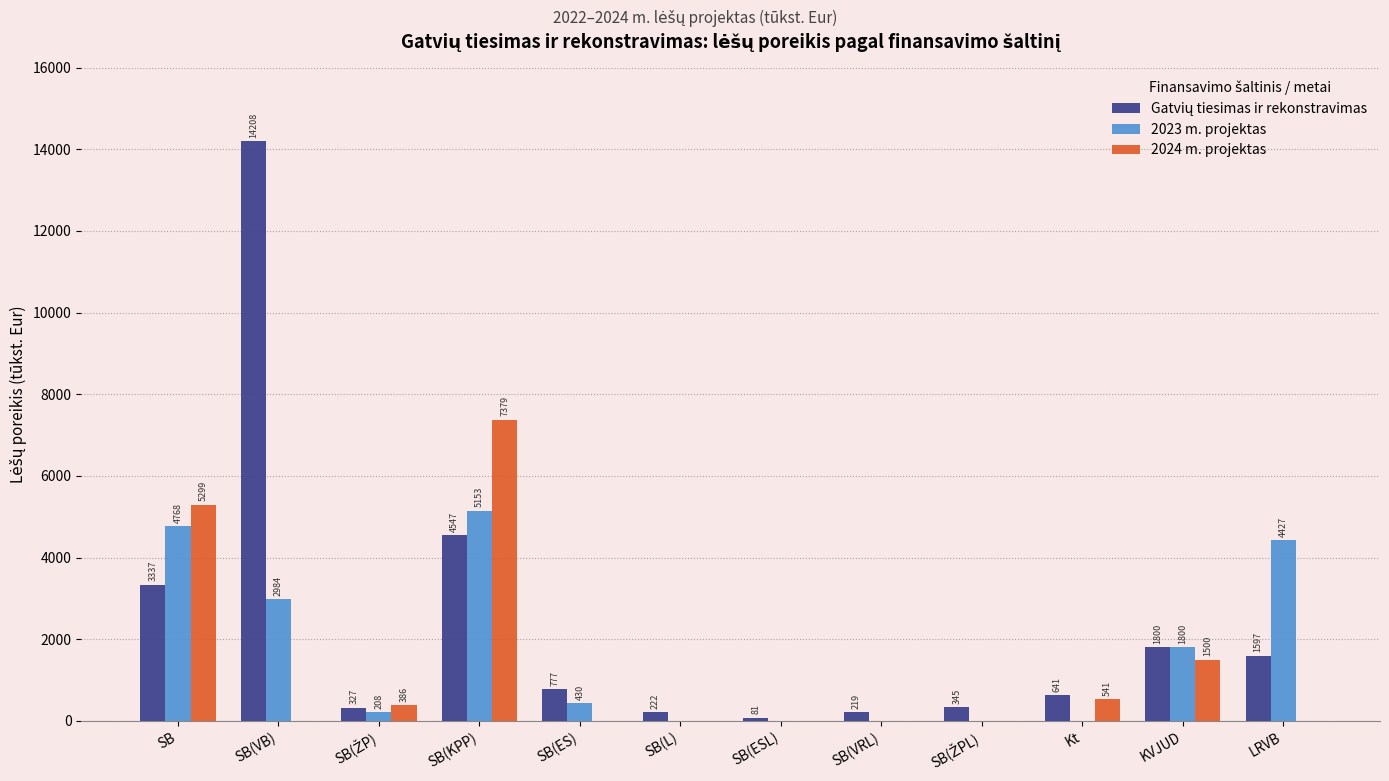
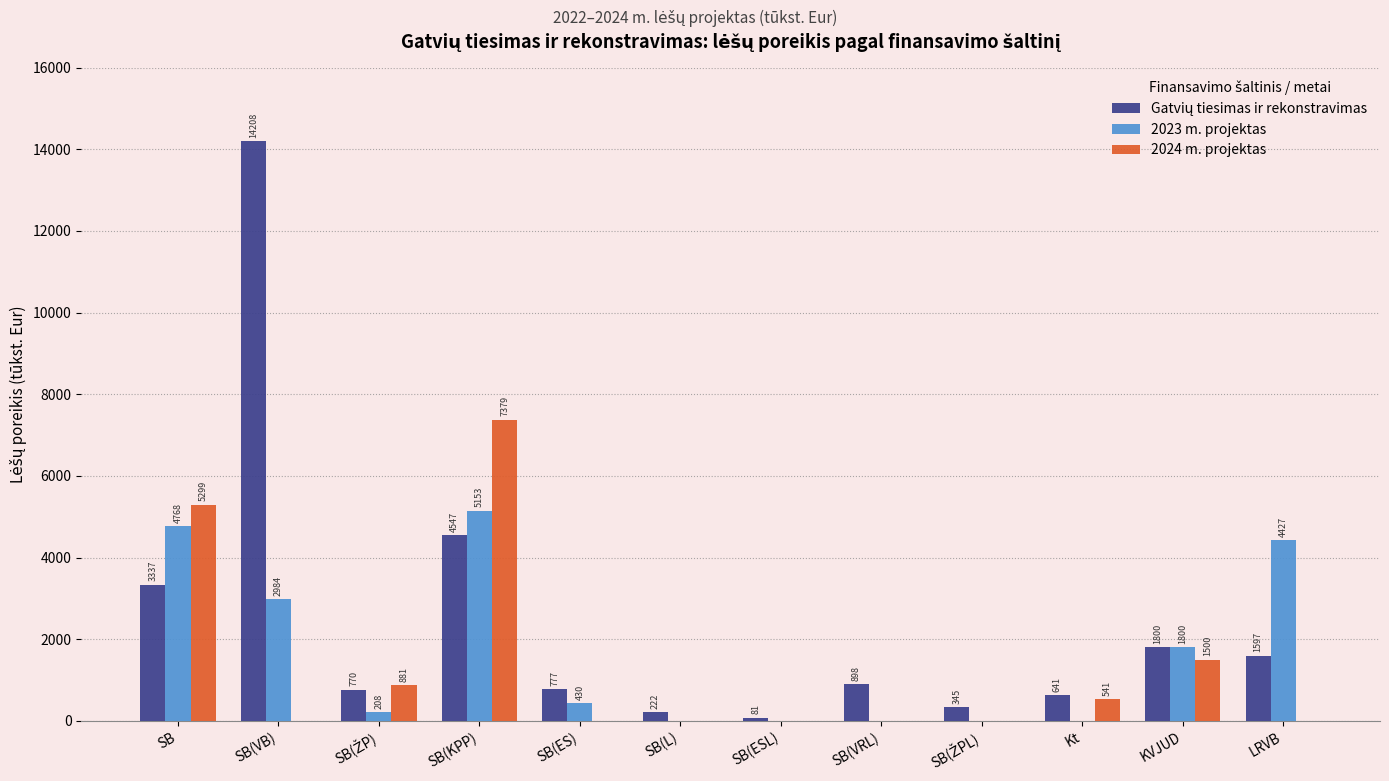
Gatvių tiesimas ir rekonstravimas, SB(ŽP): 327 -> 770
2024 m. projektas, SB(ŽP): 386 -> 881
Gatvių tiesimas ir rekonstravimas, SB(VRL): 219 -> 898
